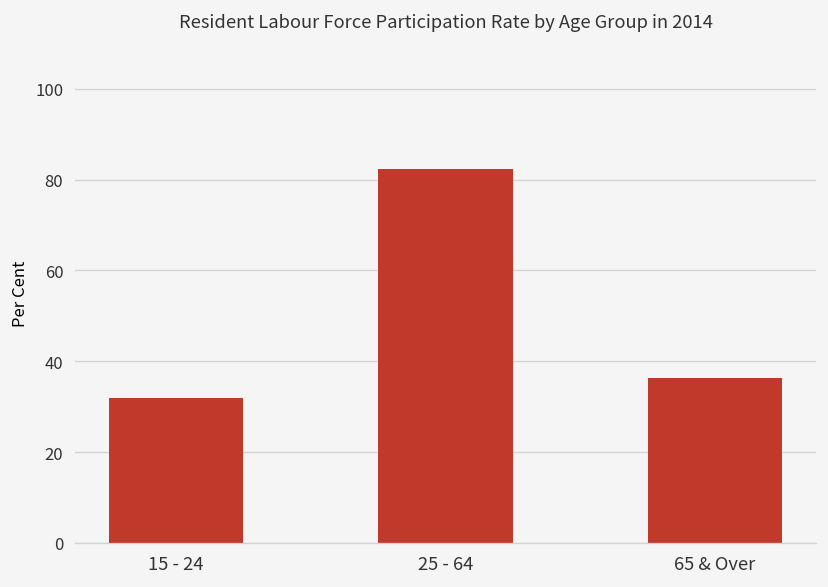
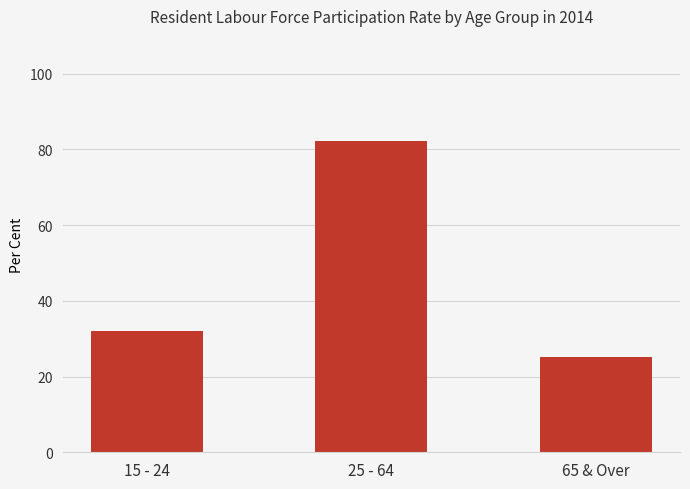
65 & Over: 36 -> 25
